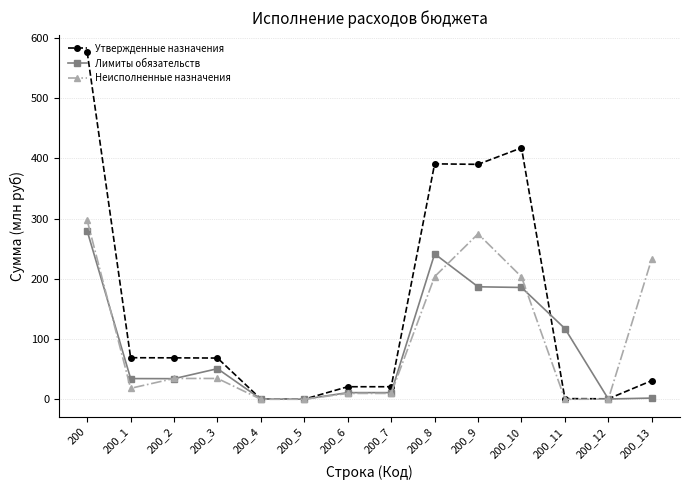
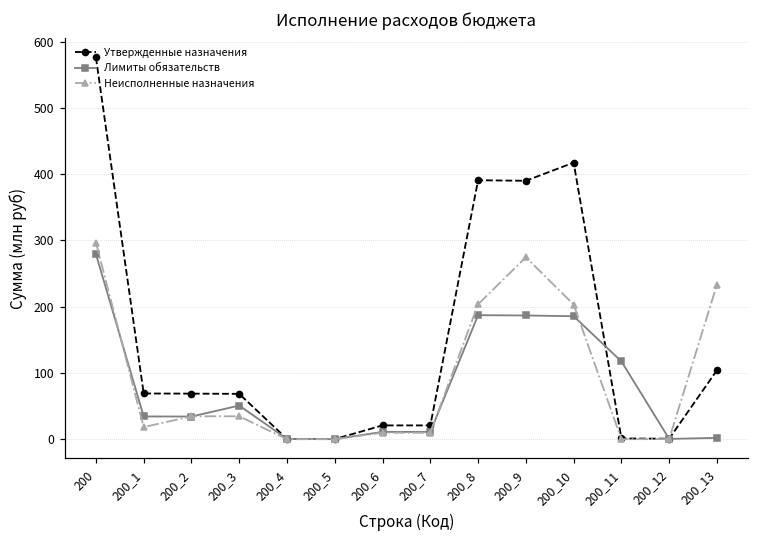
Лимиты обязательств, 200_8: 240 -> 190
Утвержденные назначения, 200_13: 30 -> 100
